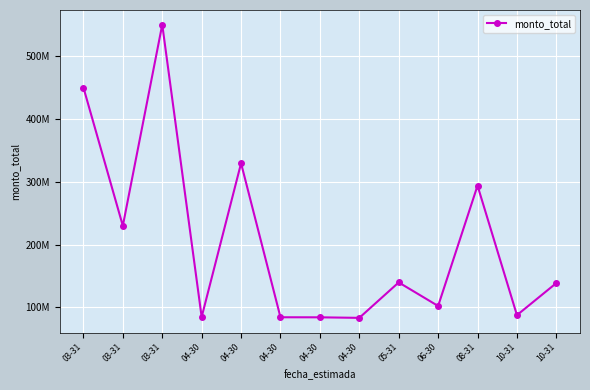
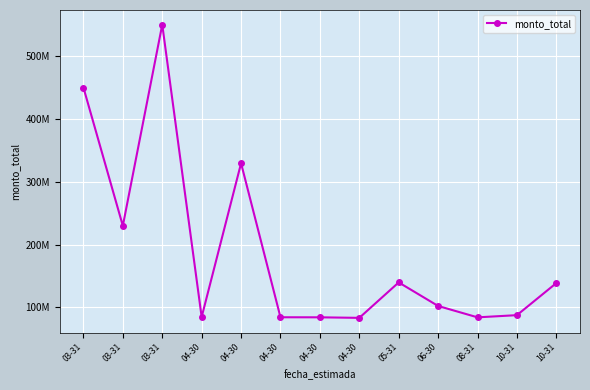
08-31: 290000000 -> 80000000
